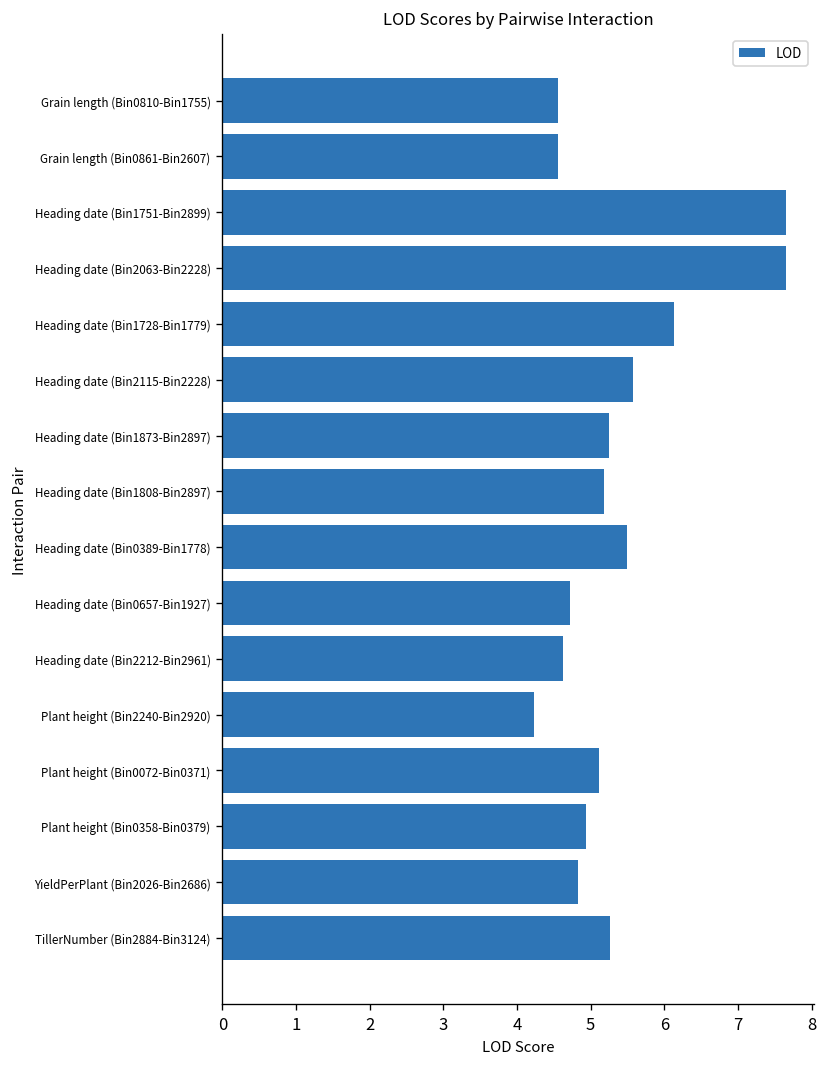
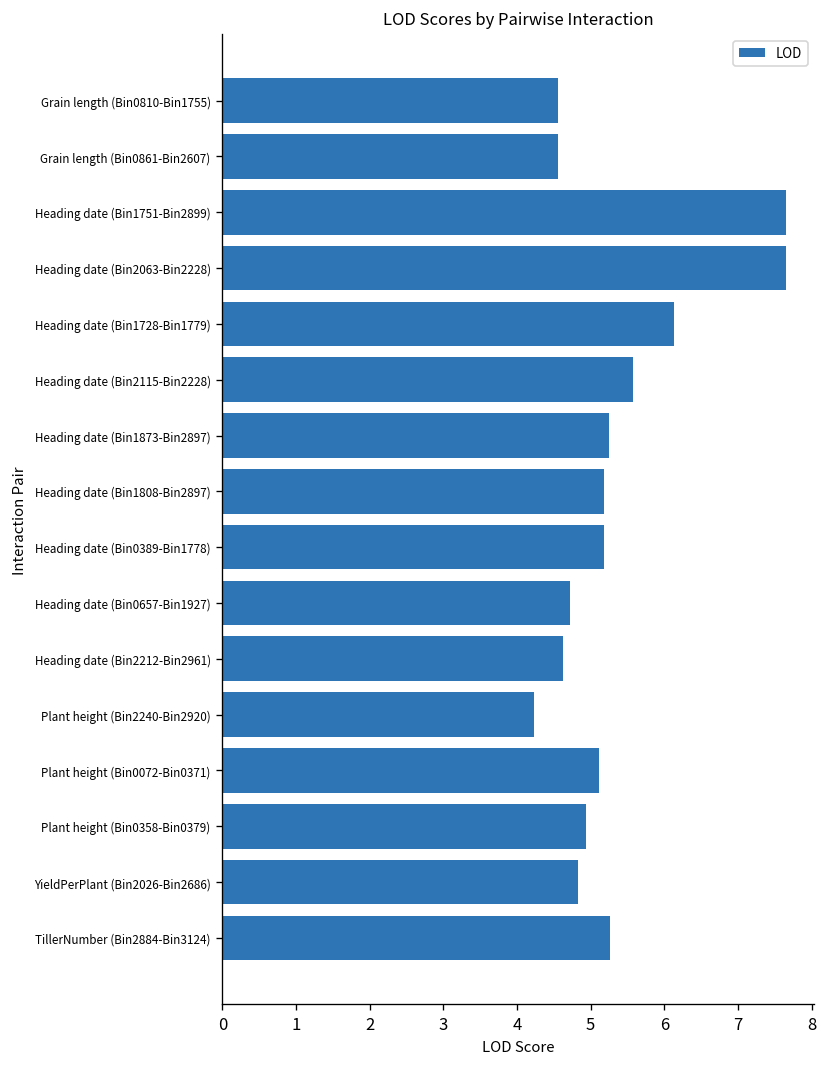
Heading date (Bin0389-Bin1778): 5.5 -> 5.2
